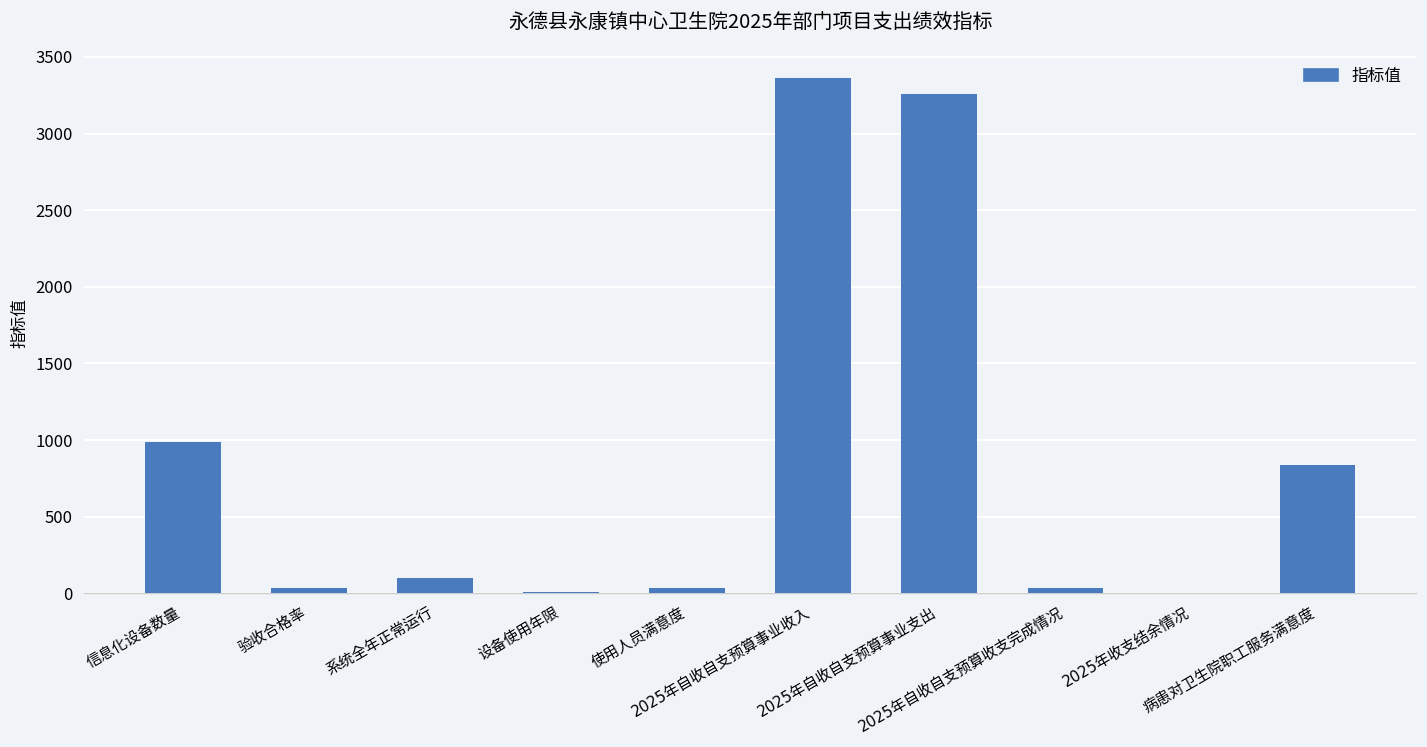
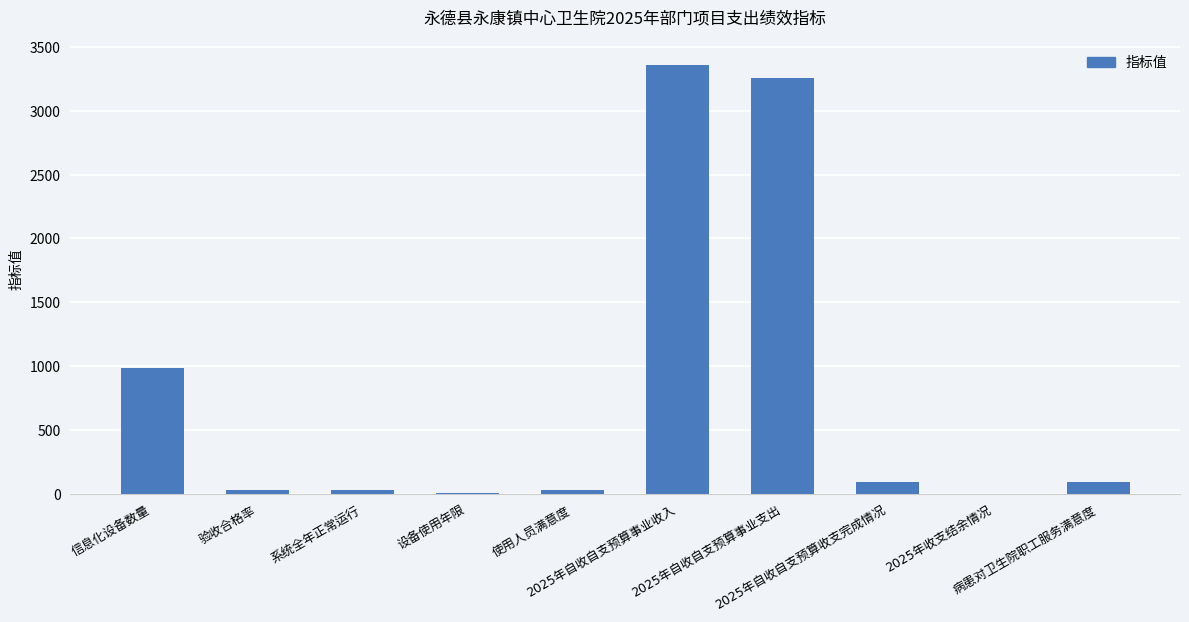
系统全年正常运行: 100 -> 30
2025年自收自支预算收支完成情况: 30 -> 100
病患对卫生院职工服务满意度: 840 -> 90
